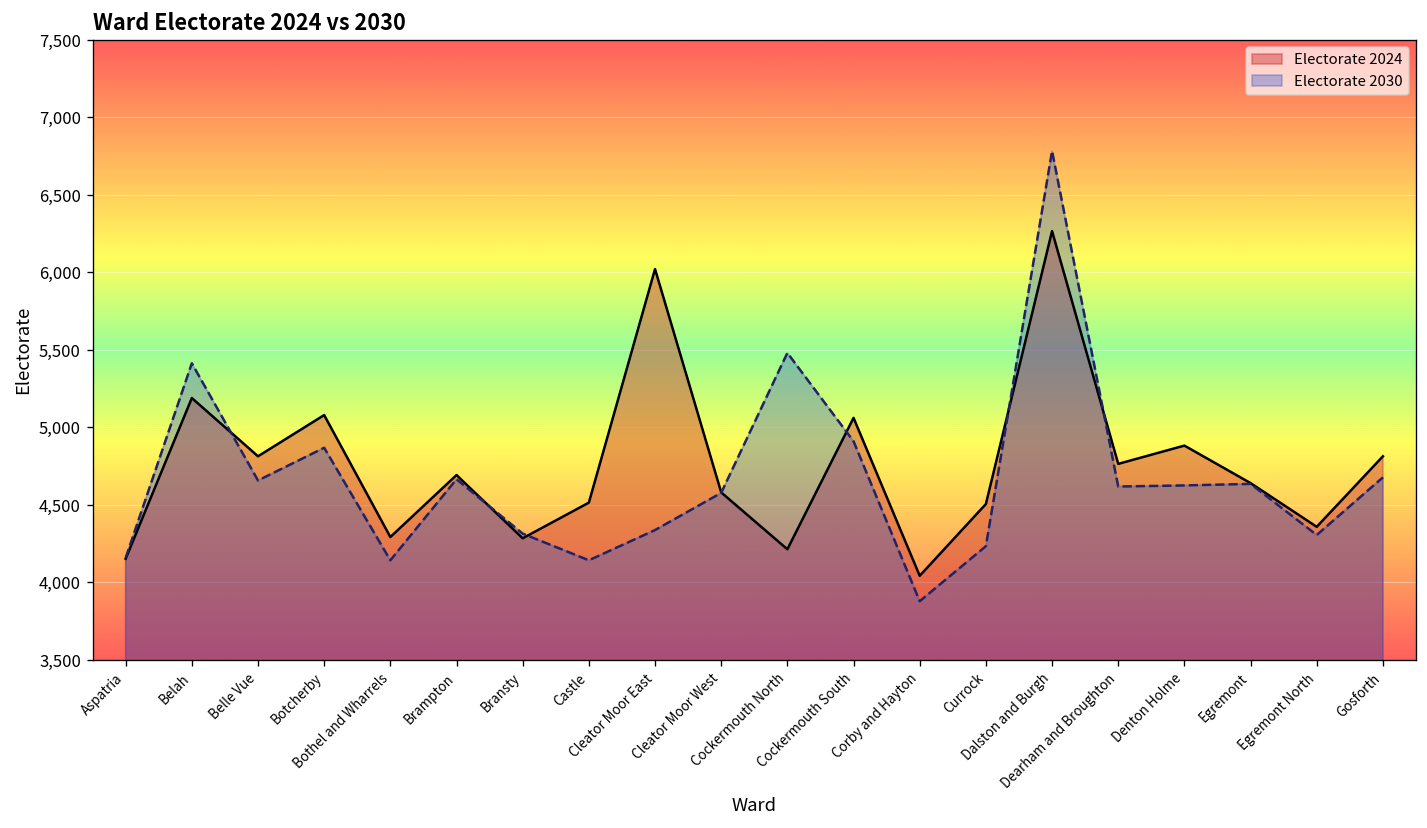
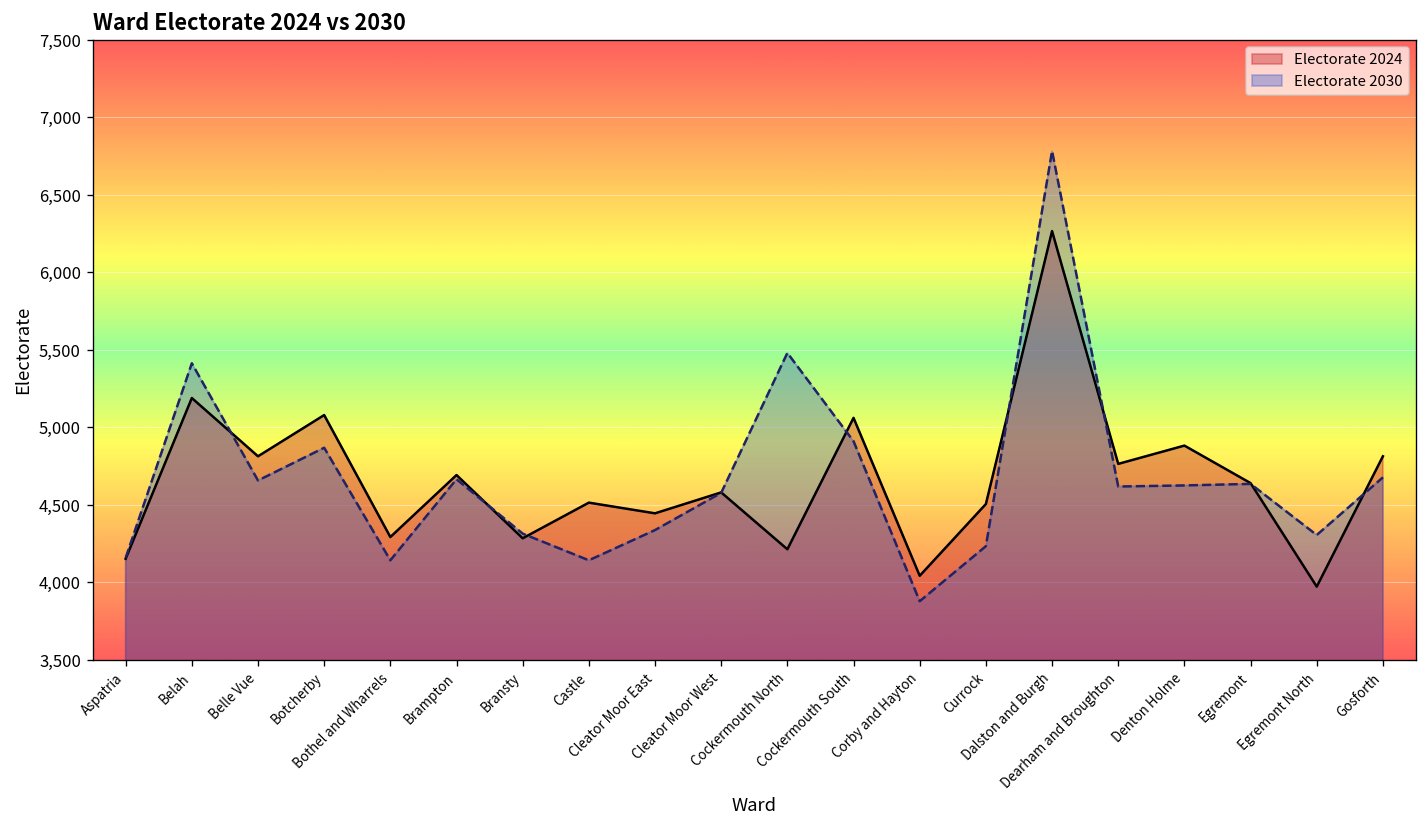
Electorate 2024, Cleator Moor East: 6,020 -> 4,450
Electorate 2024, Egremont North: 4,360 -> 3,970
